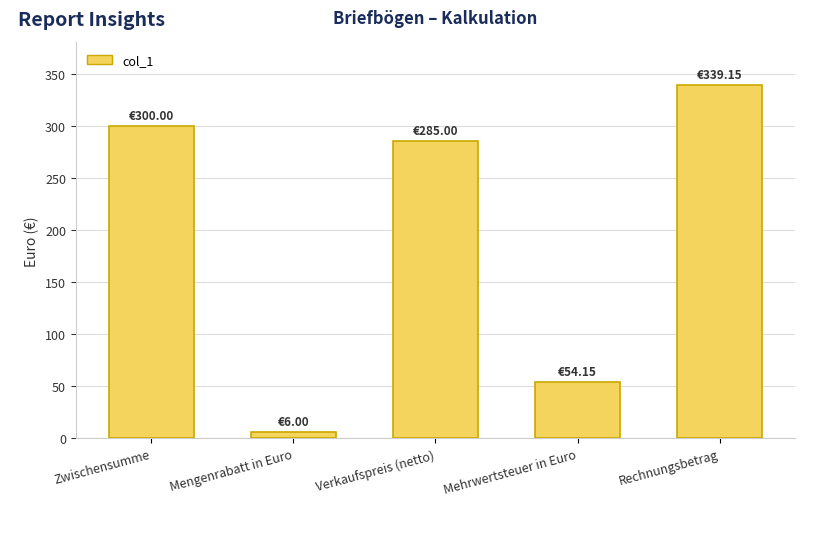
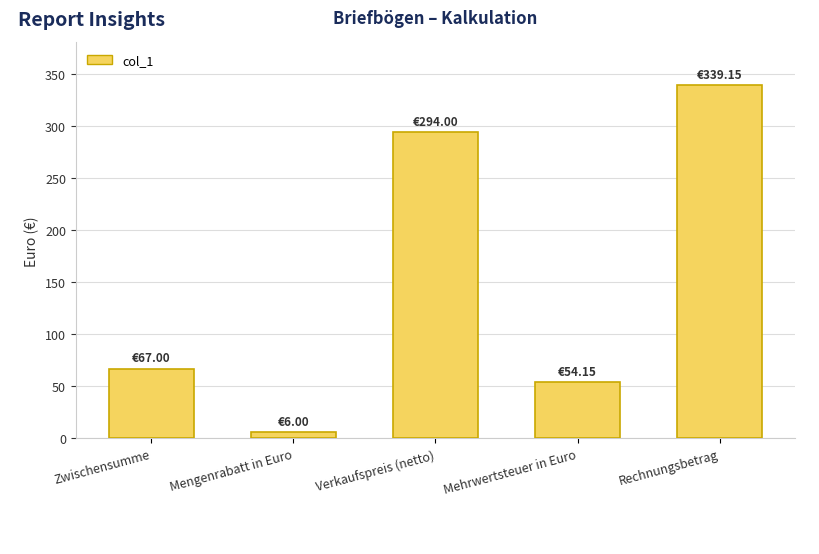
Zwischensumme: €300.00 -> €67.00
Verkaufspreis (netto): €285.00 -> €294.00
